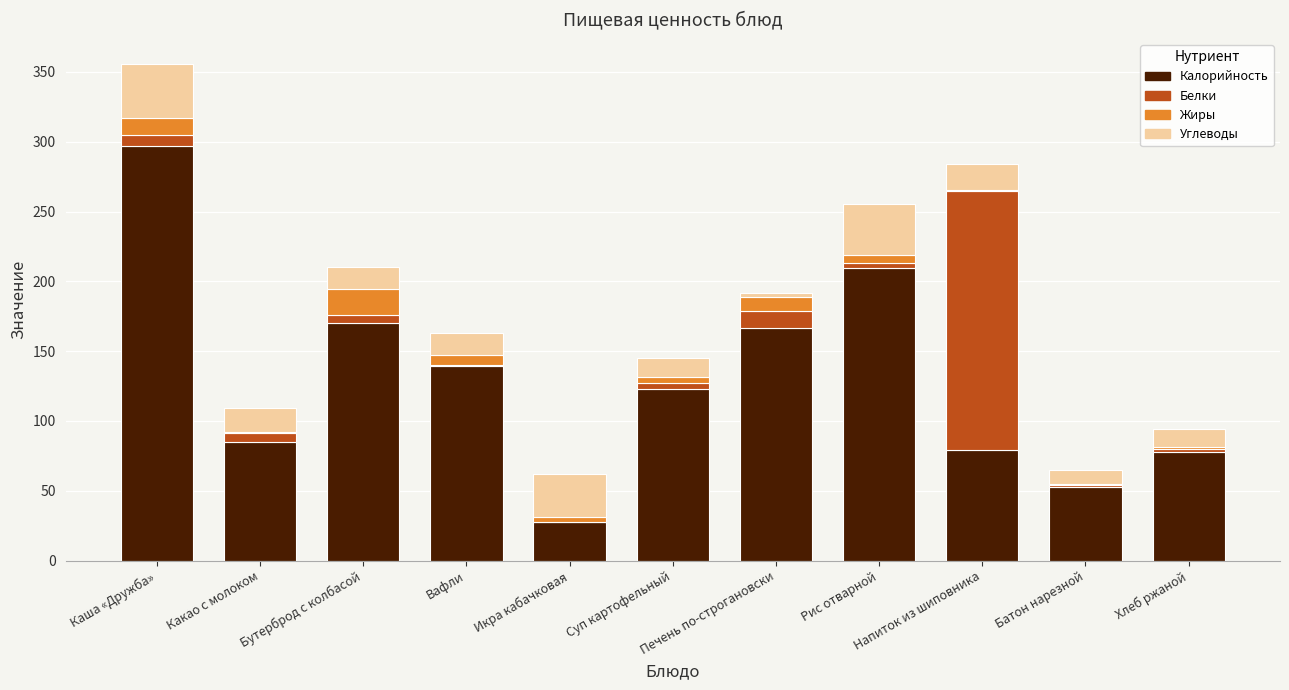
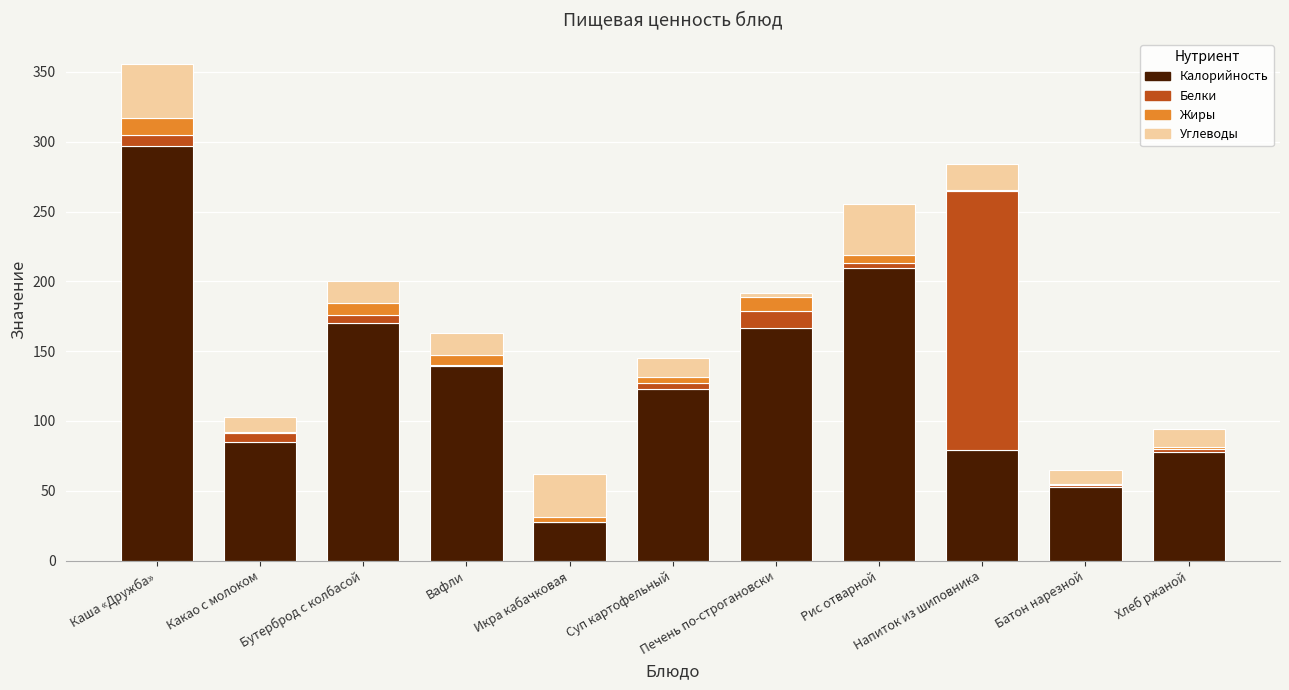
Углеводы, Какао с молоком: 17 -> 11
Жиры, Бутерброд с колбасой: 19 -> 9
